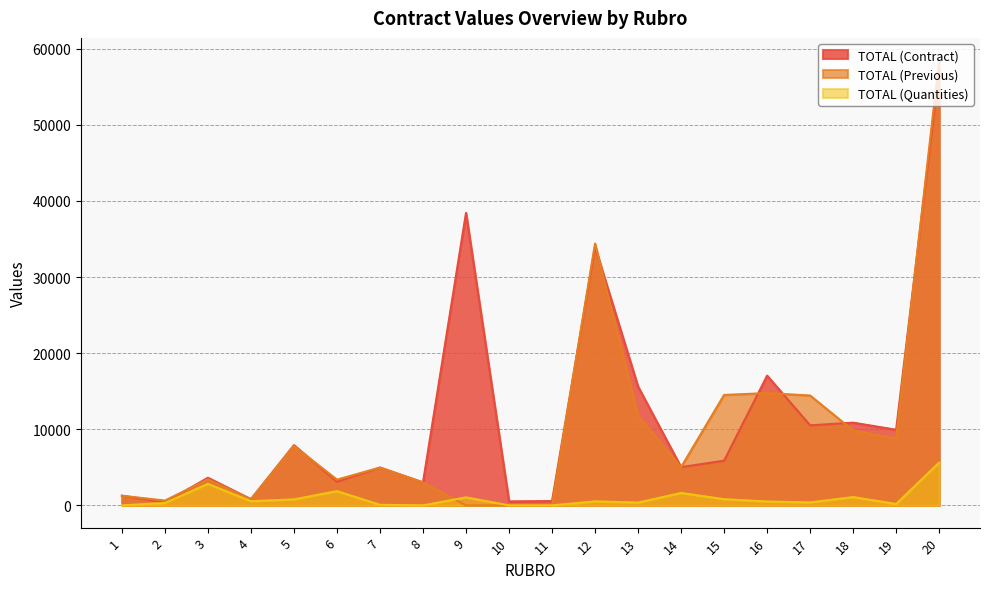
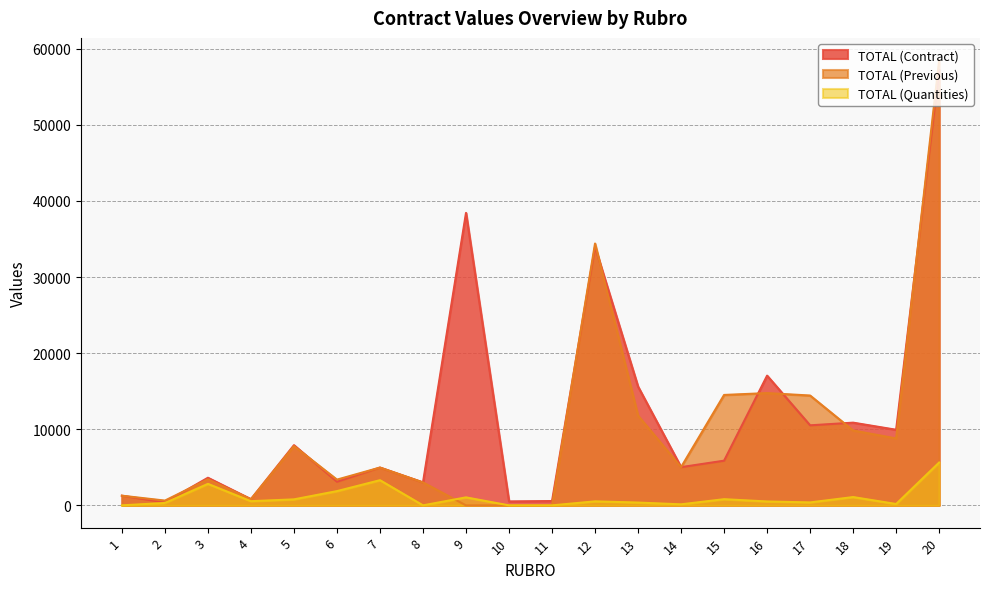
TOTAL (Quantities), 7: 0 -> 3000
TOTAL (Quantities), 14: 2000 -> 0
